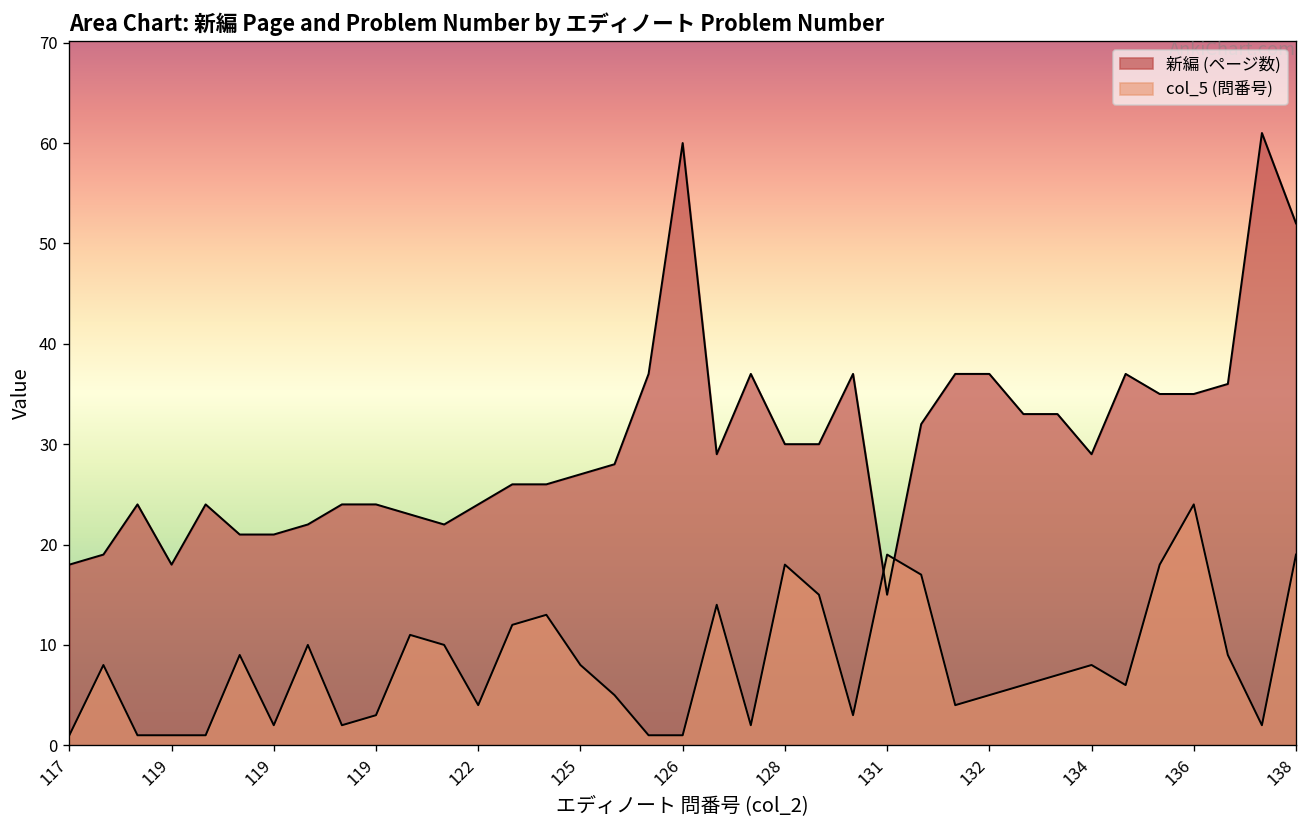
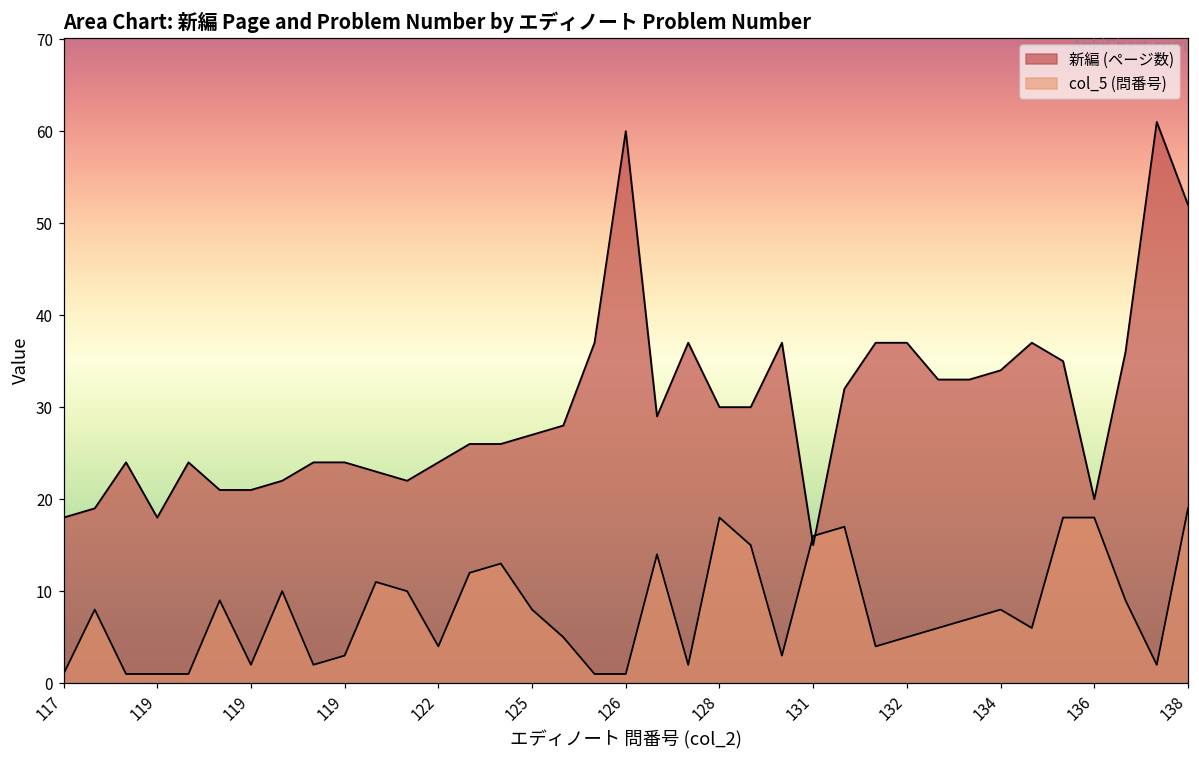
col_5 (問番号), 131: 19 -> 16
新編 (ページ数), 134: 29 -> 34
新編 (ページ数), 136: 35 -> 20
col_5 (問番号), 136: 24 -> 18
